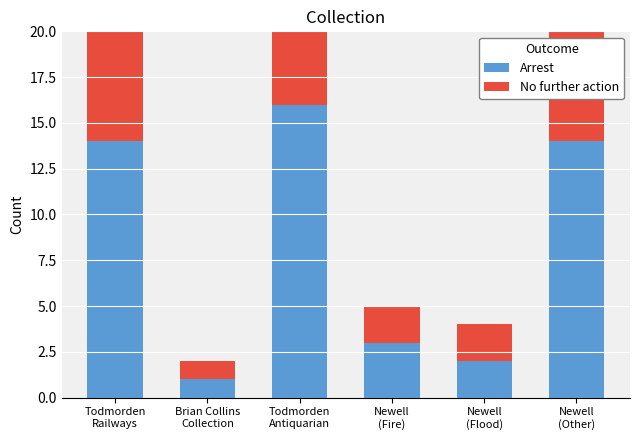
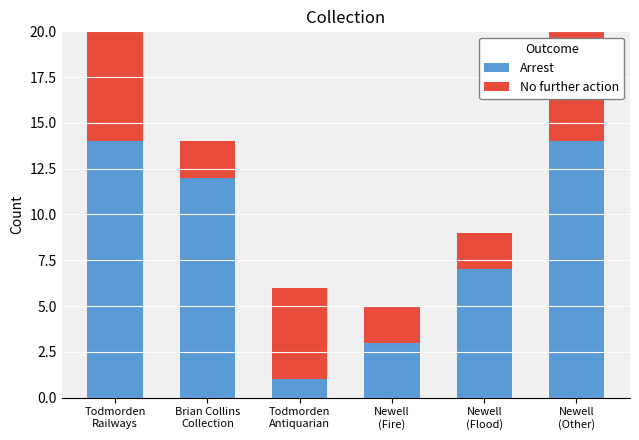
Arrest, Brian Collins Collection: 1 -> 12
No further action, Brian Collins Collection: 1 -> 2
Arrest, Todmorden Antiquarian: 16 -> 1
Arrest, Newell (Flood): 2 -> 7
